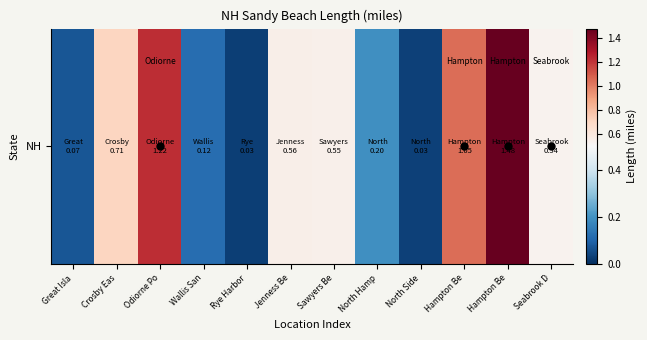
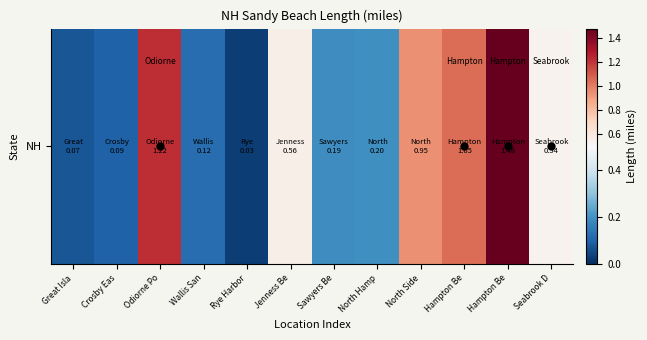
NH, Crosby Eas: 0.71 -> 0.09
NH, Sawyers Be: 0.55 -> 0.19
NH, North Side: 0.03 -> 0.95
